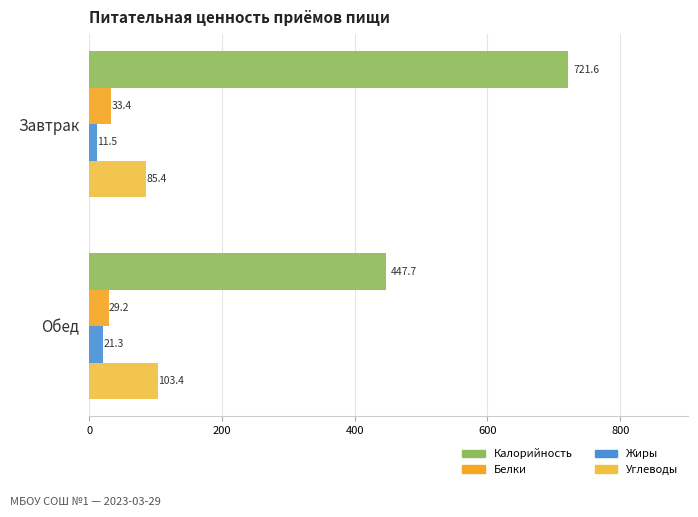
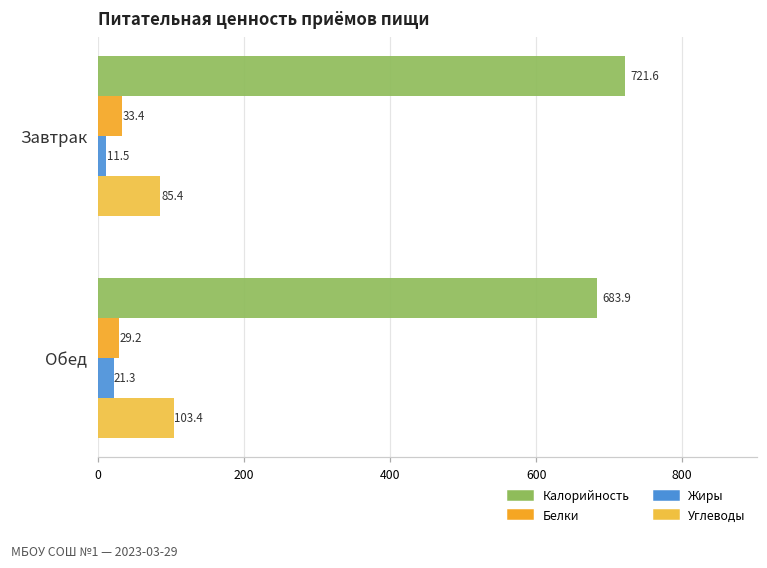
Калорийность, Обед: 447.7 -> 683.9
